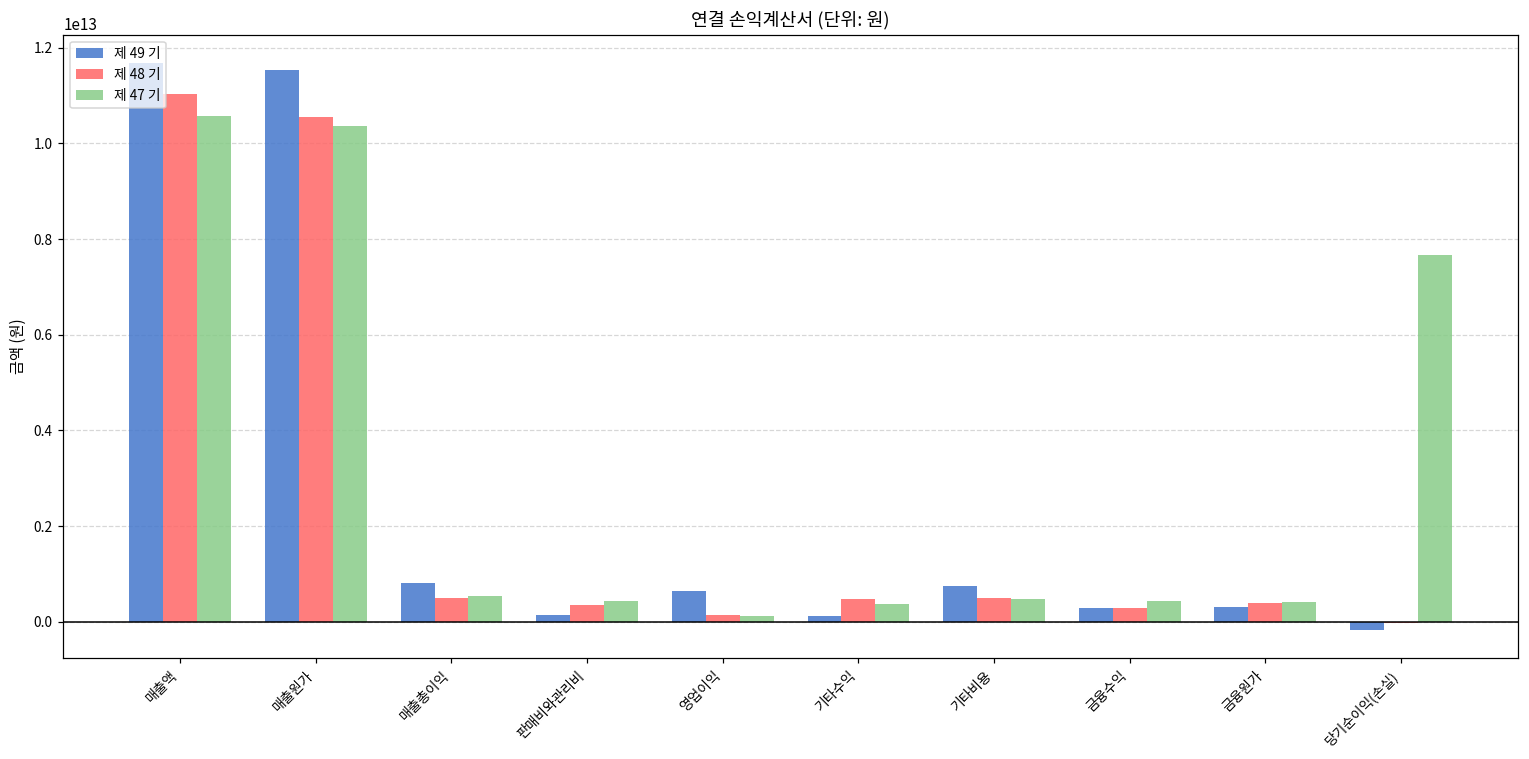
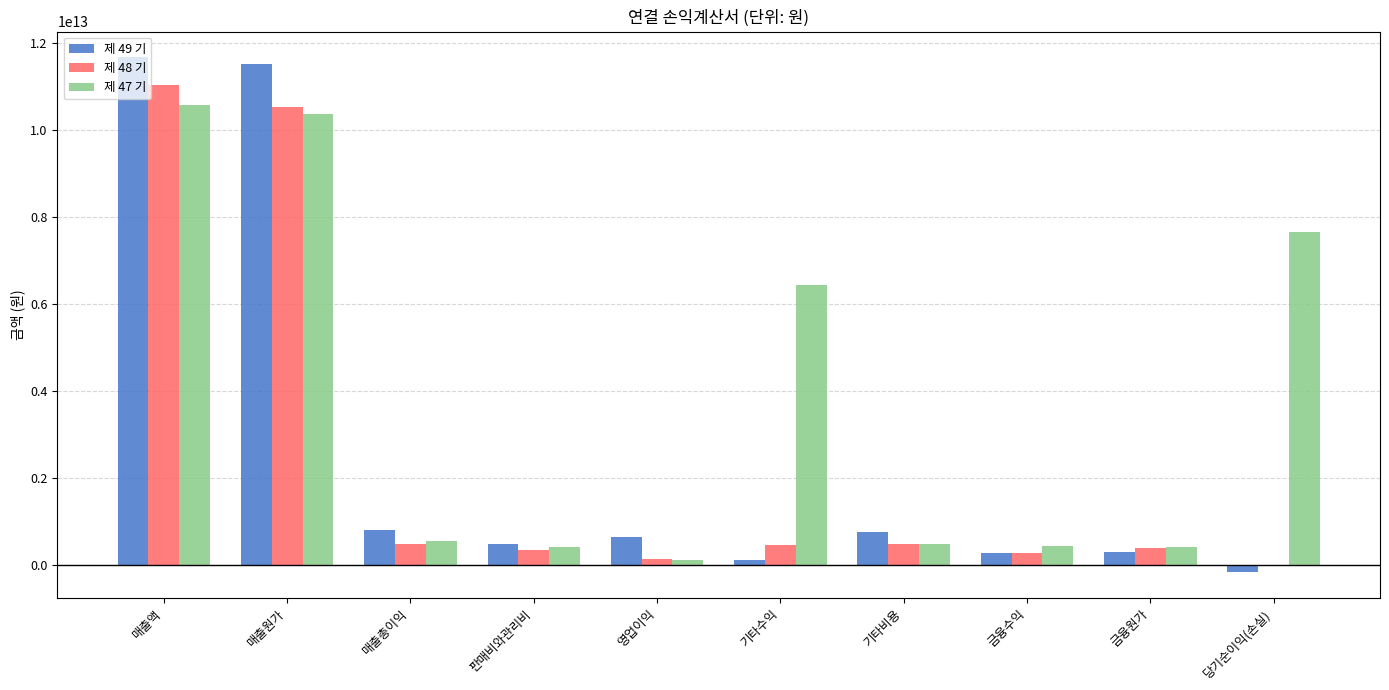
제 49 기, 판매비와관리비: 100000000000 -> 500000000000
제 47 기, 기타수익: 400000000000 -> 6400000000000
